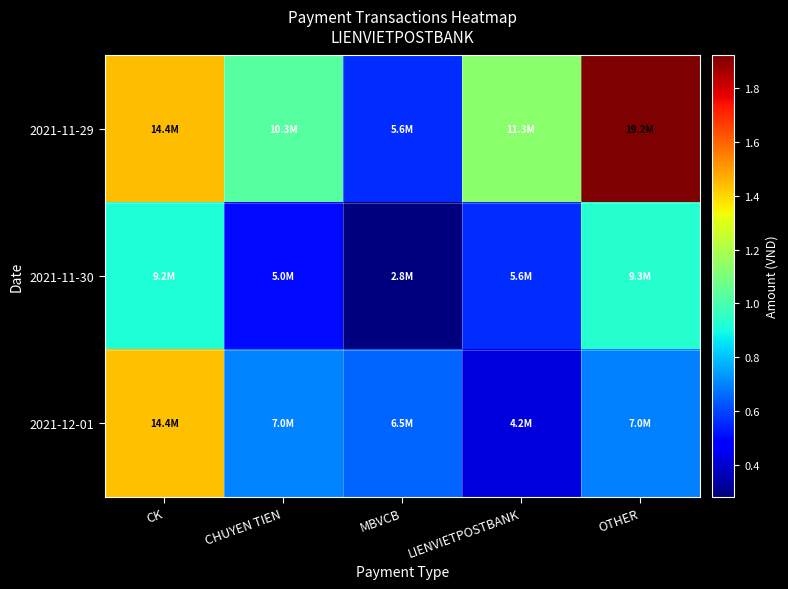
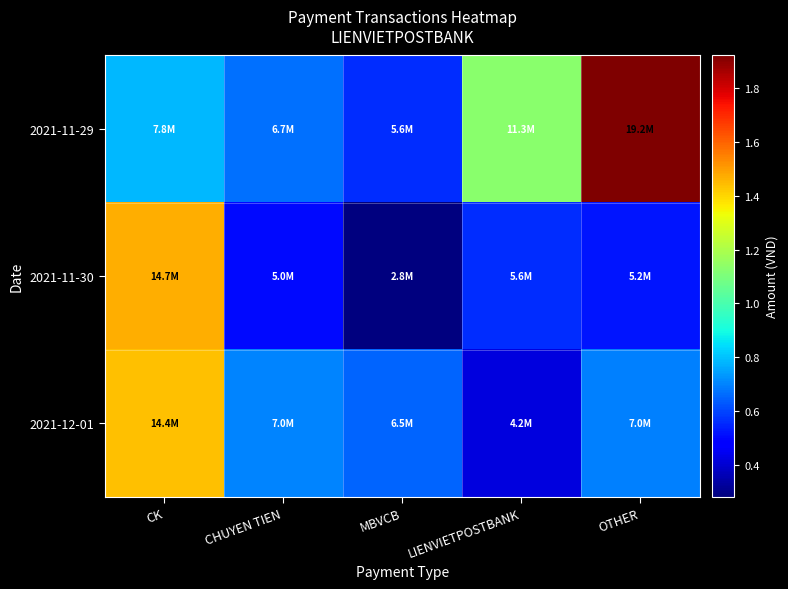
2021-11-29, CK: 14.4M -> 7.8M
2021-11-29, CHUYEN TIEN: 10.3M -> 6.7M
2021-11-30, CK: 9.2M -> 14.7M
2021-11-30, OTHER: 9.3M -> 5.2M
